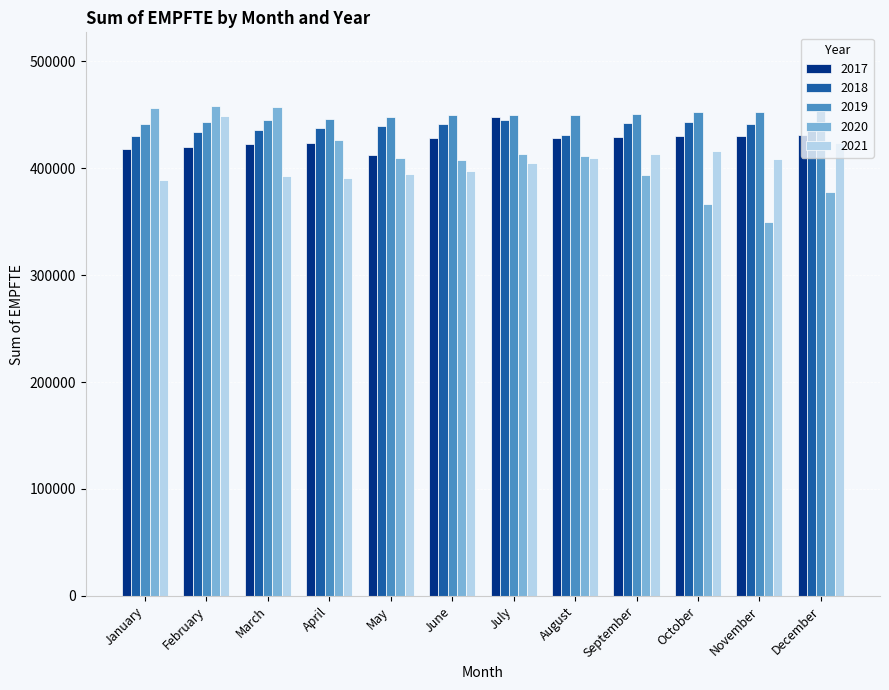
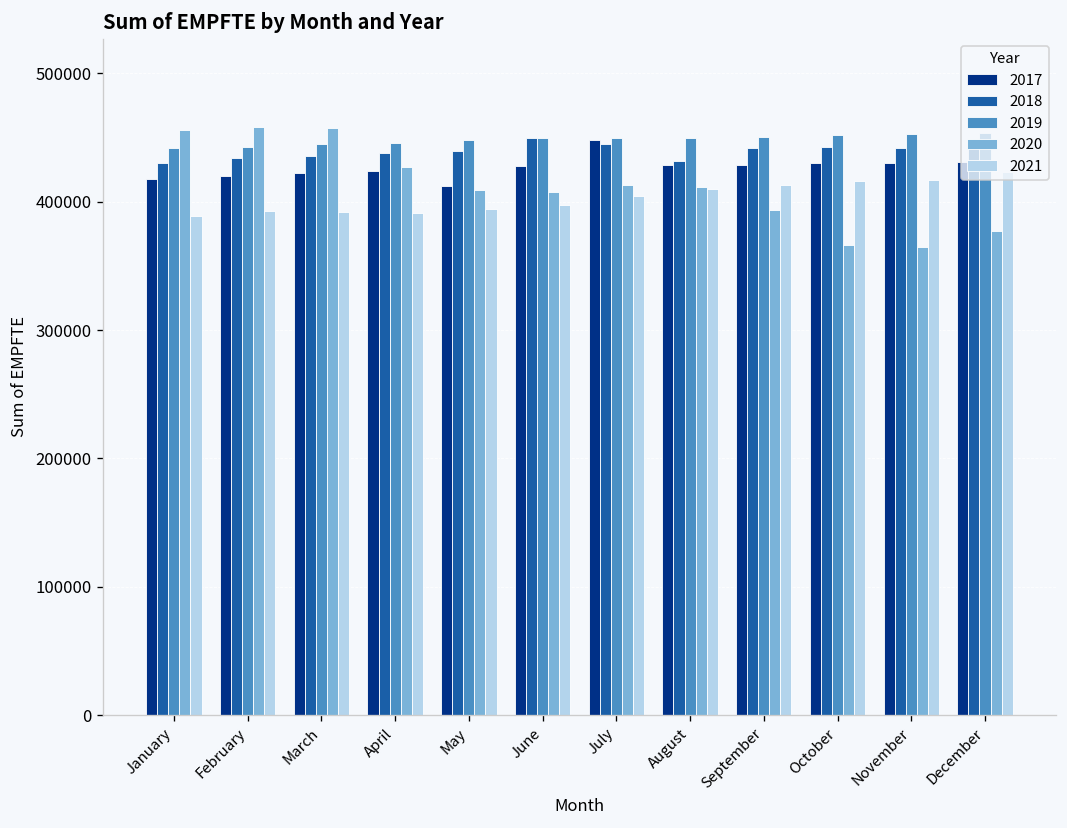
2021, February: 448000 -> 393000
2018, June: 441000 -> 449000
2020, November: 350000 -> 364000
2021, November: 408000 -> 417000
